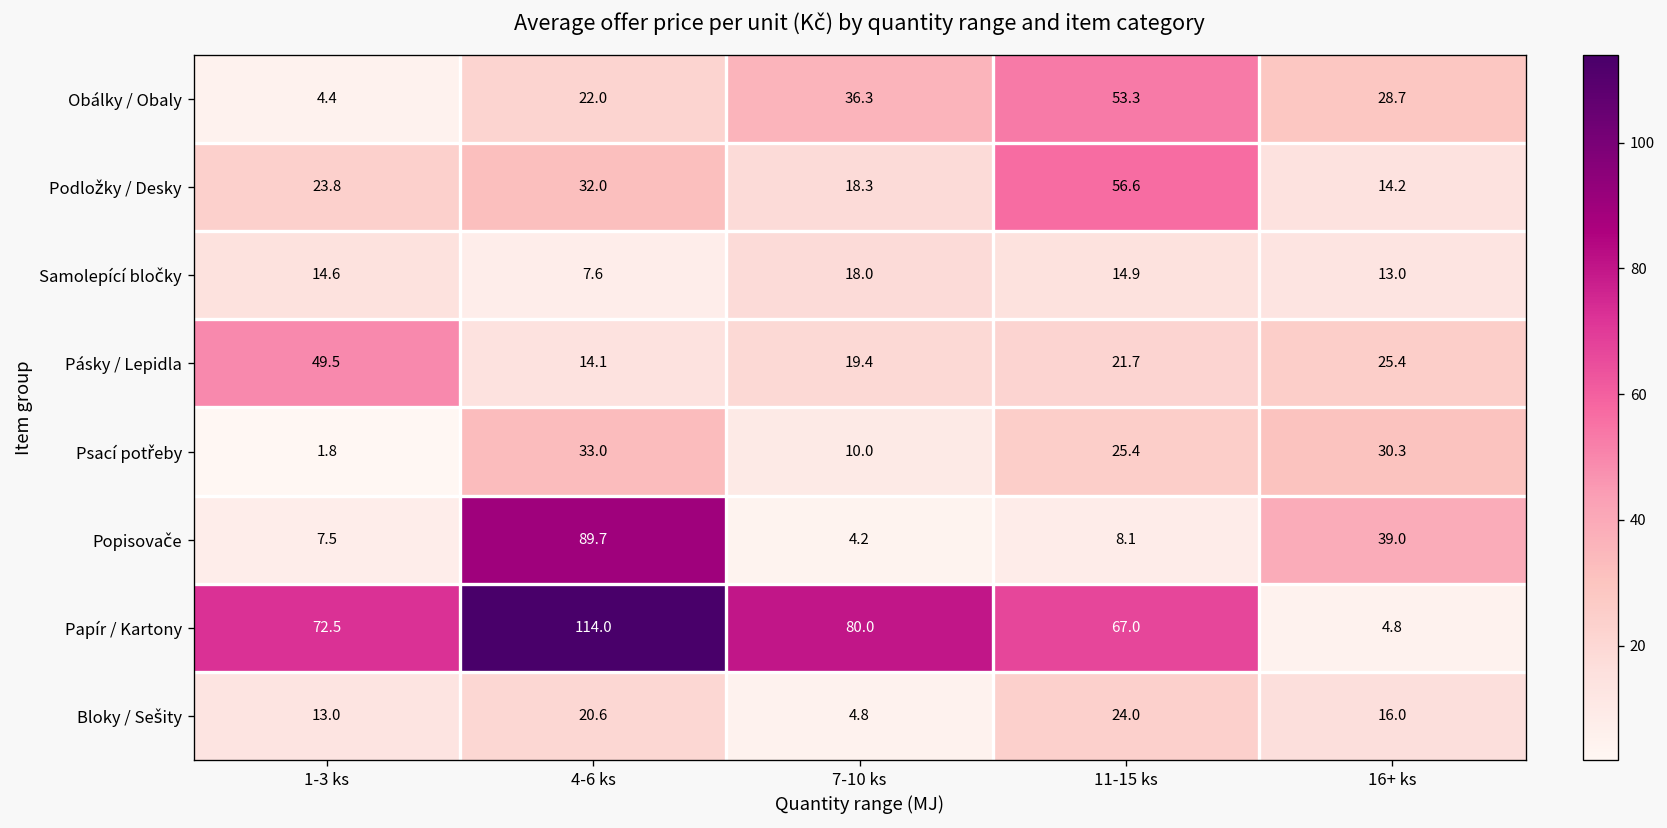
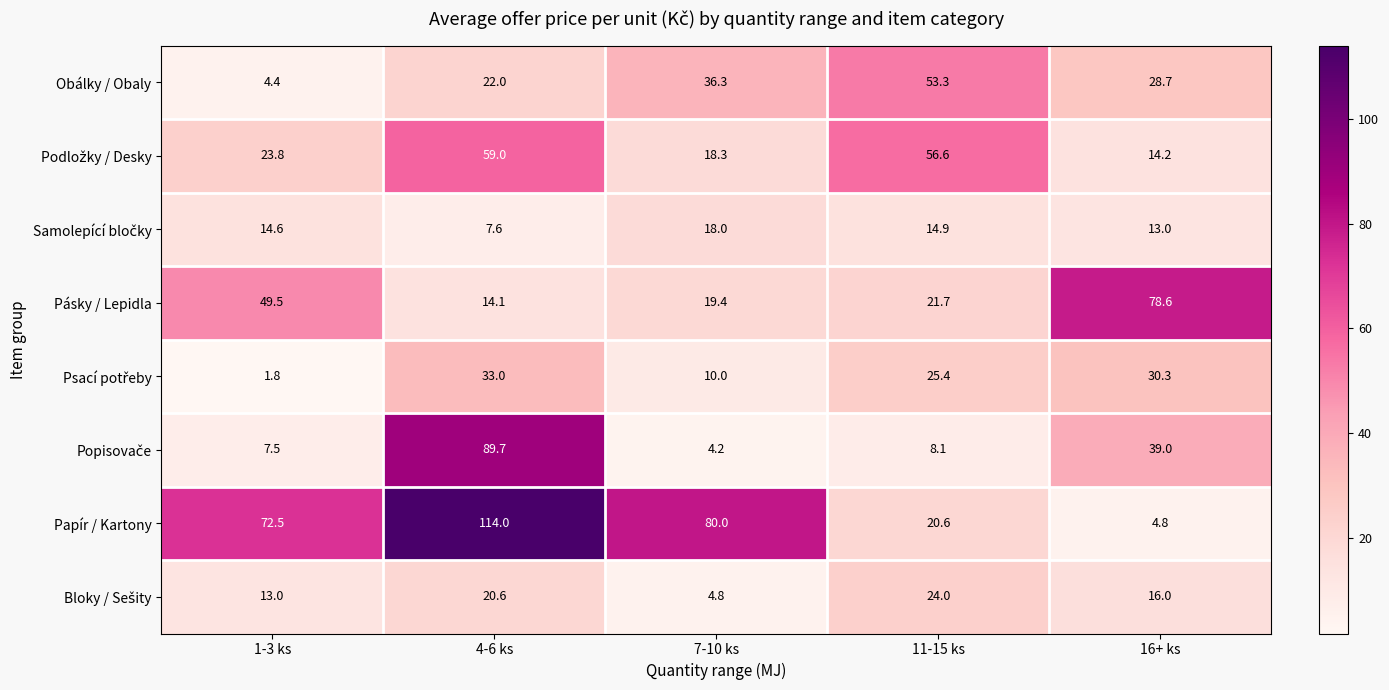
Podložky / Desky, 4-6 ks: 32.0 -> 59.0
Pásky / Lepidla, 16+ ks: 25.4 -> 78.6
Papír / Kartony, 11-15 ks: 67.0 -> 20.6
